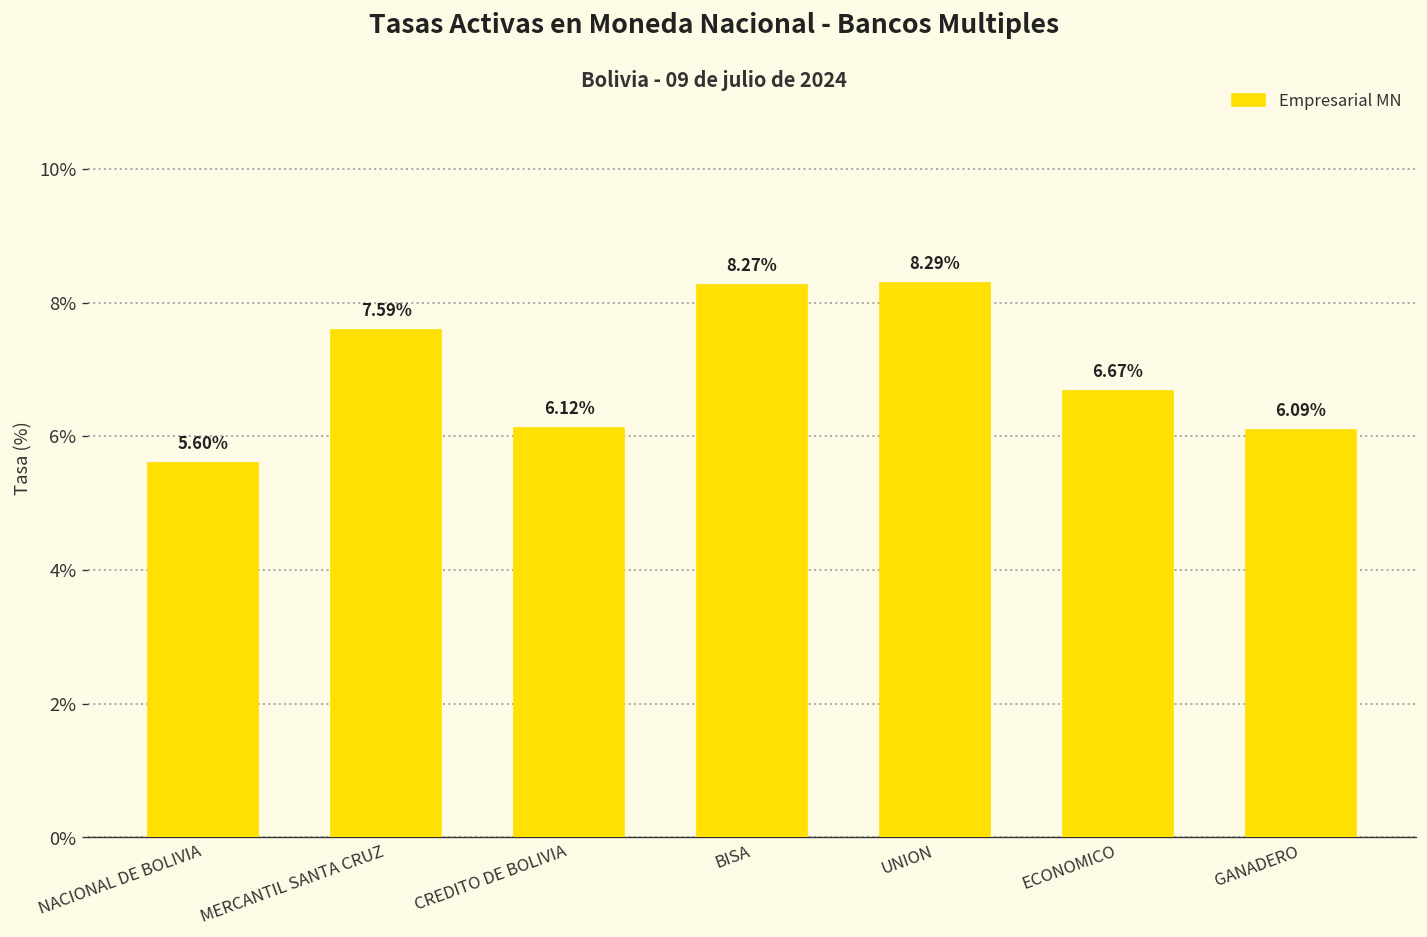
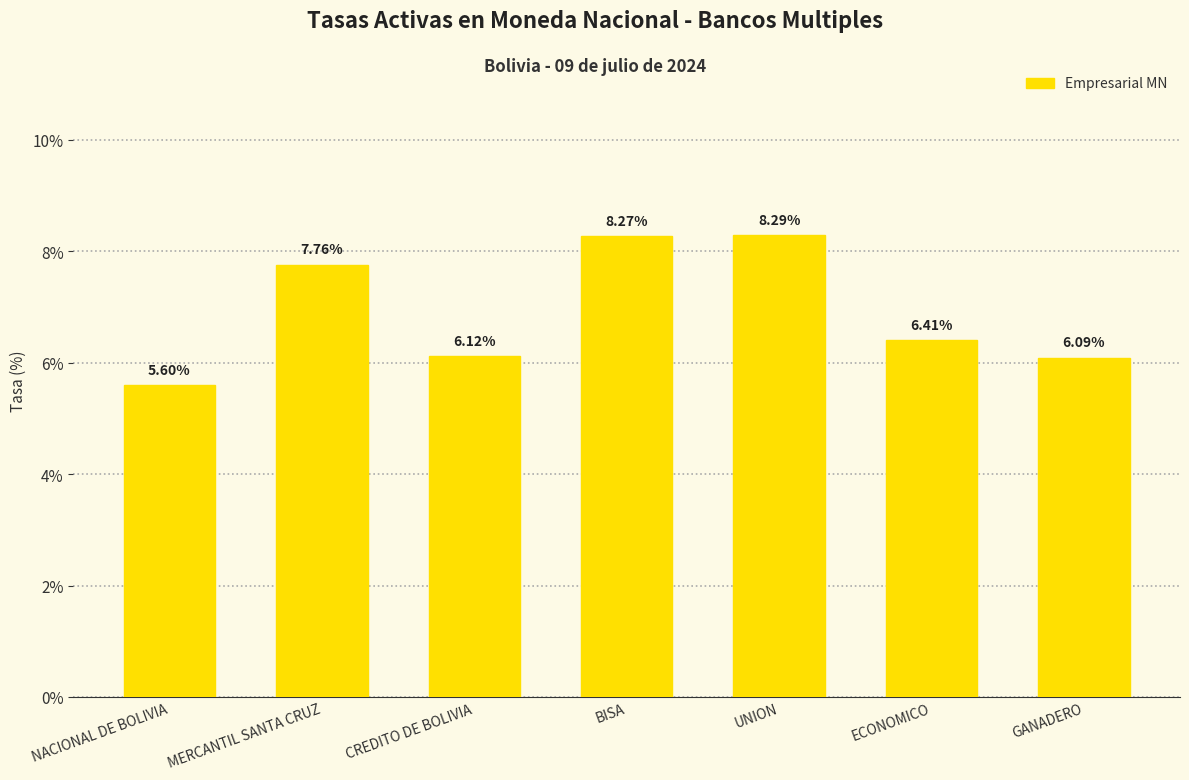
MERCANTIL SANTA CRUZ: 7.59% -> 7.76%
ECONOMICO: 6.67% -> 6.41%
